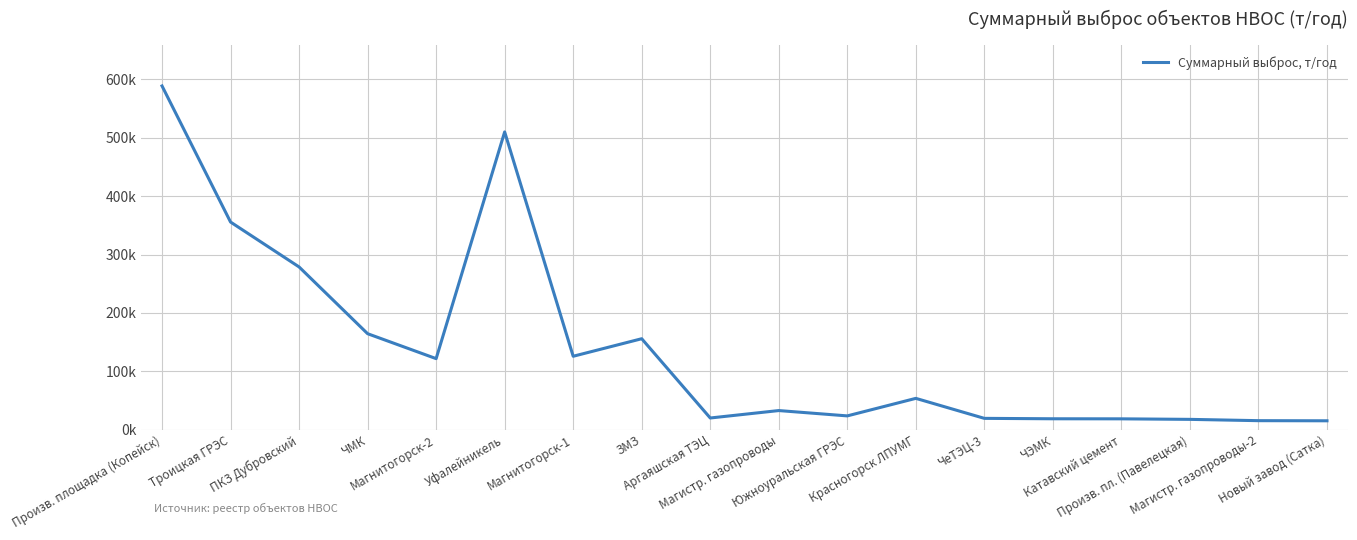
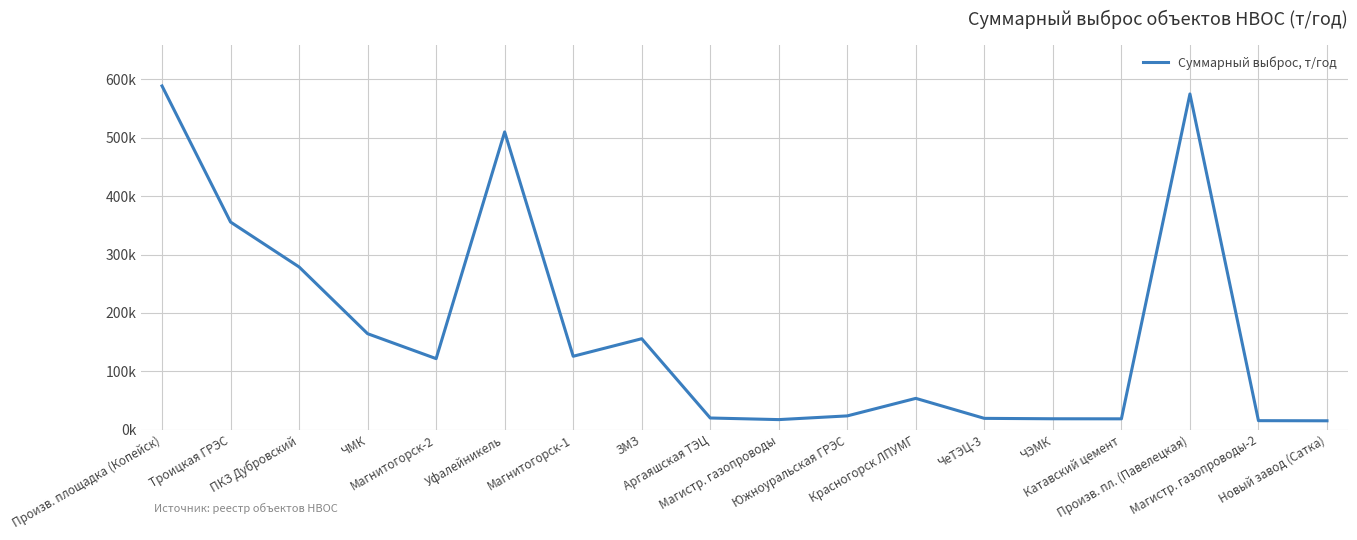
Магистр. газопроводы: 30000 -> 20000
Произв. пл. (Павелецкая): 20000 -> 570000
